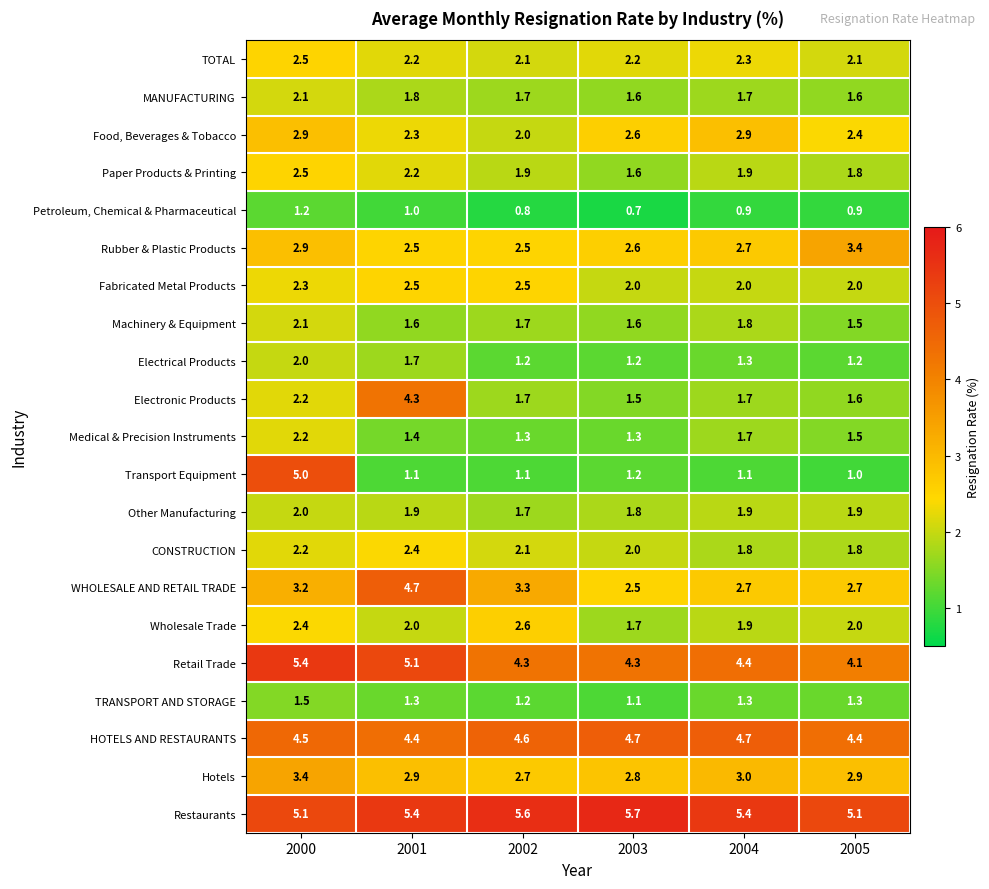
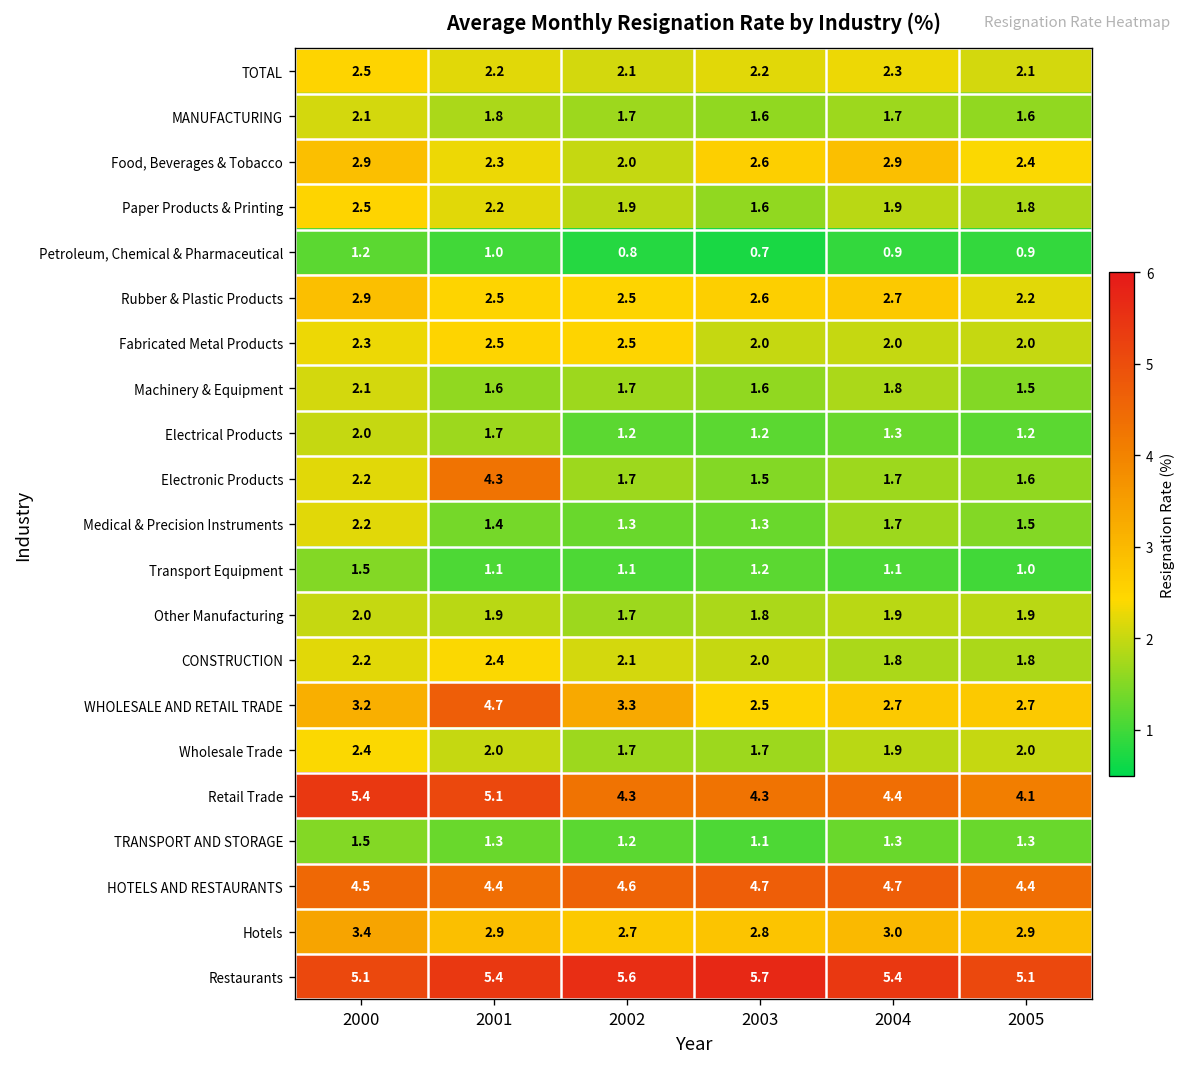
Rubber & Plastic Products, 2005: 3.4 -> 2.2
Transport Equipment, 2000: 5.0 -> 1.5
Wholesale Trade, 2002: 2.6 -> 1.7
